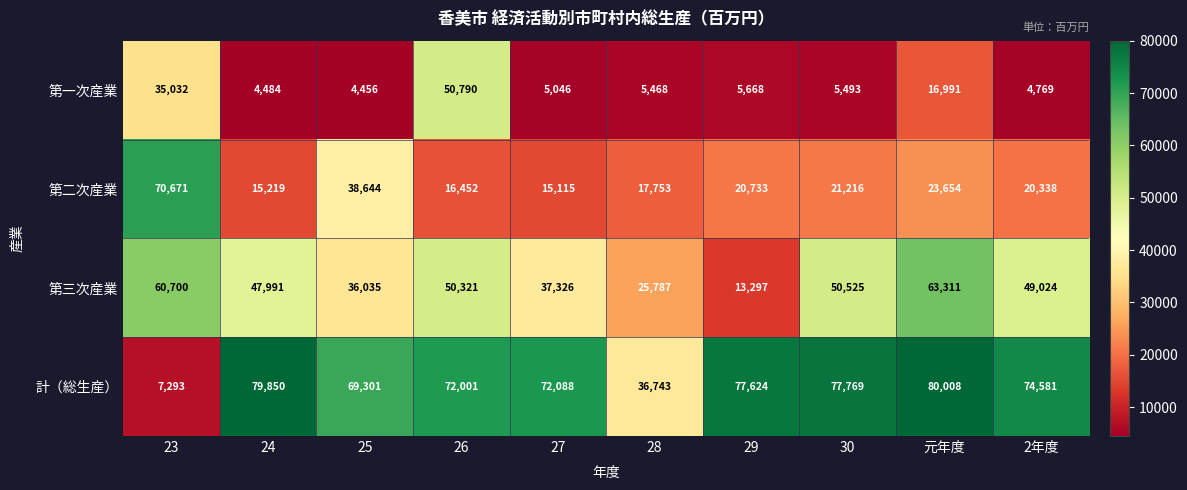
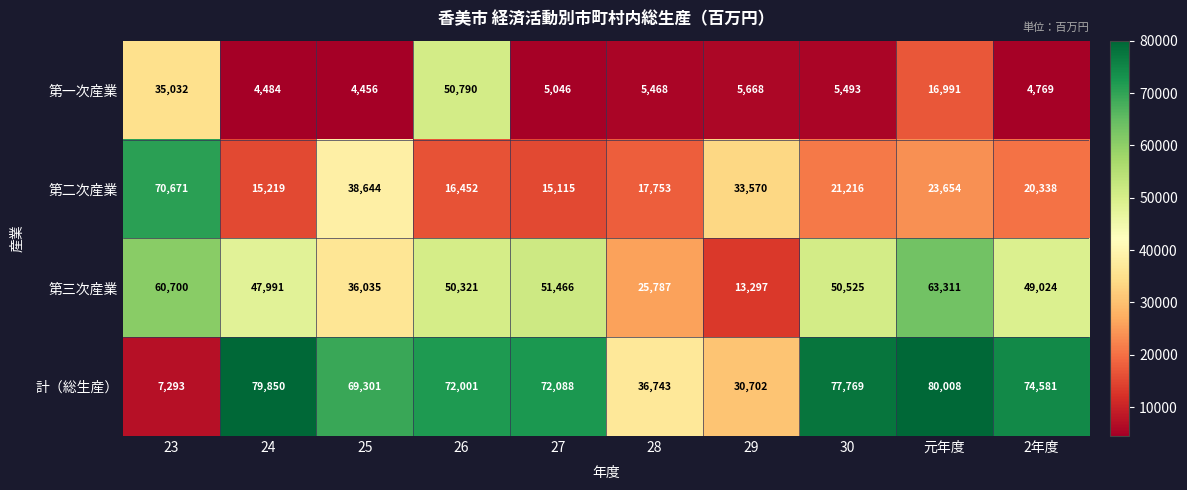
第二次産業, 29: 20,733 -> 33,570
第三次産業, 27: 37,326 -> 51,466
計（総生産）, 29: 77,624 -> 30,702
